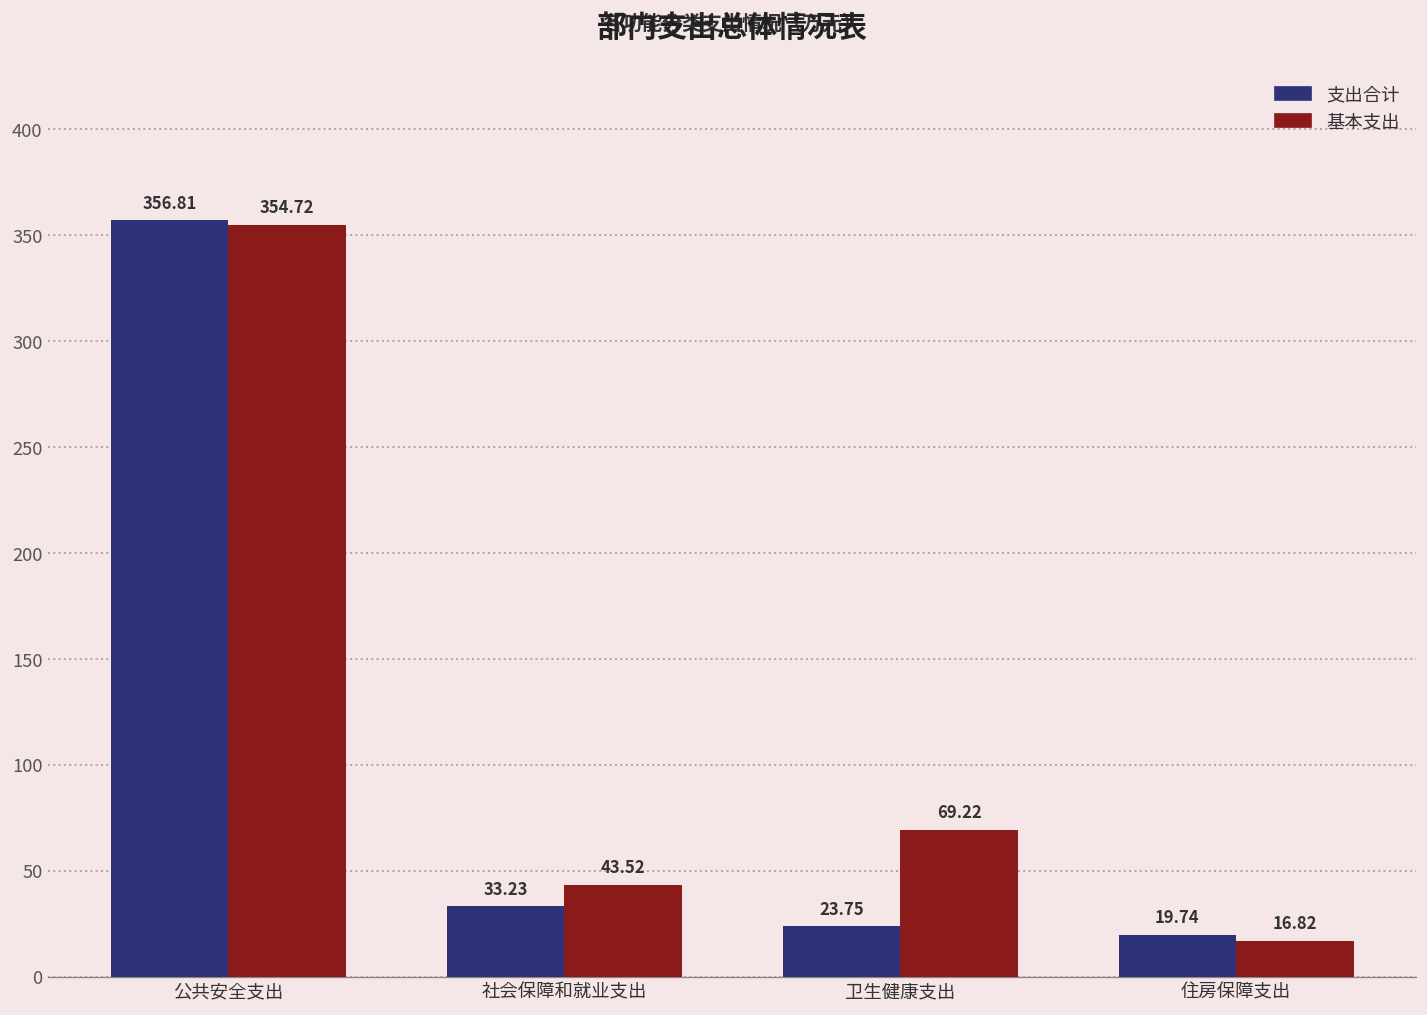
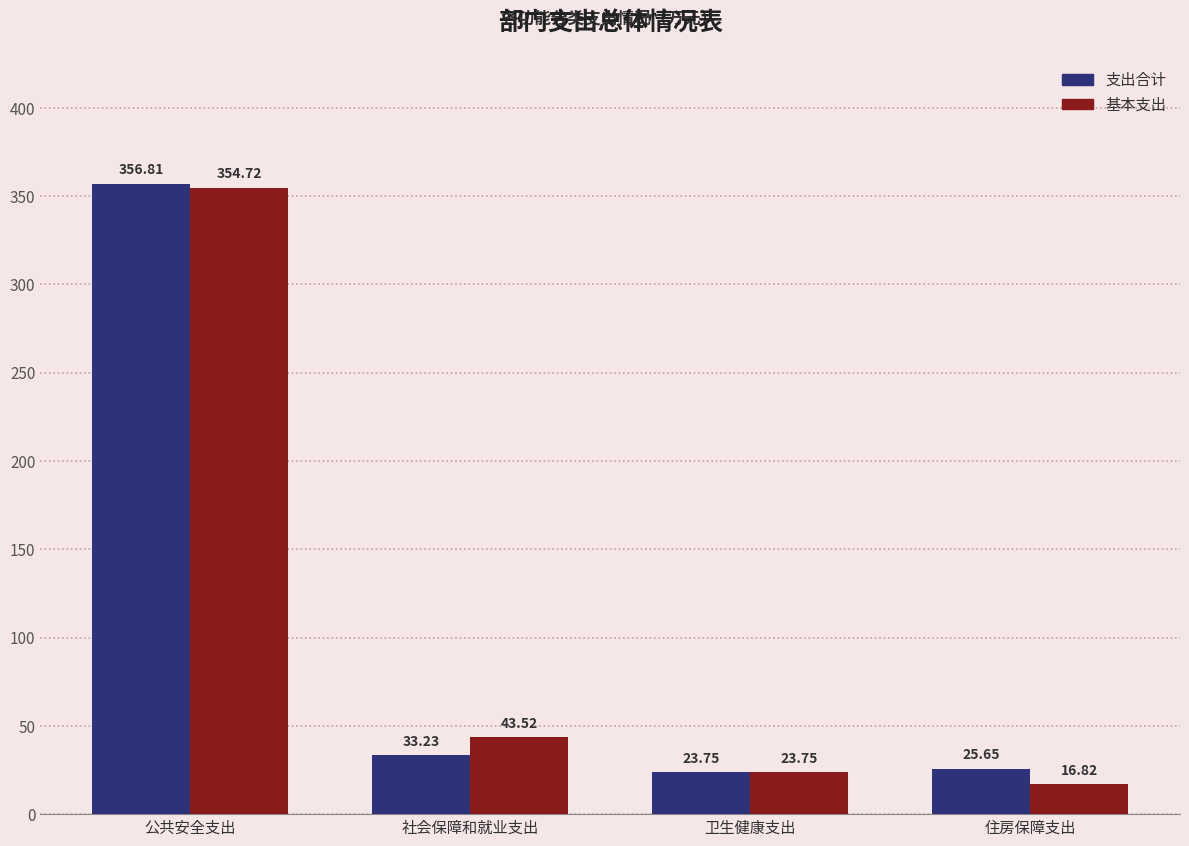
基本支出, 卫生健康支出: 69.22 -> 23.75
支出合计, 住房保障支出: 19.74 -> 25.65
